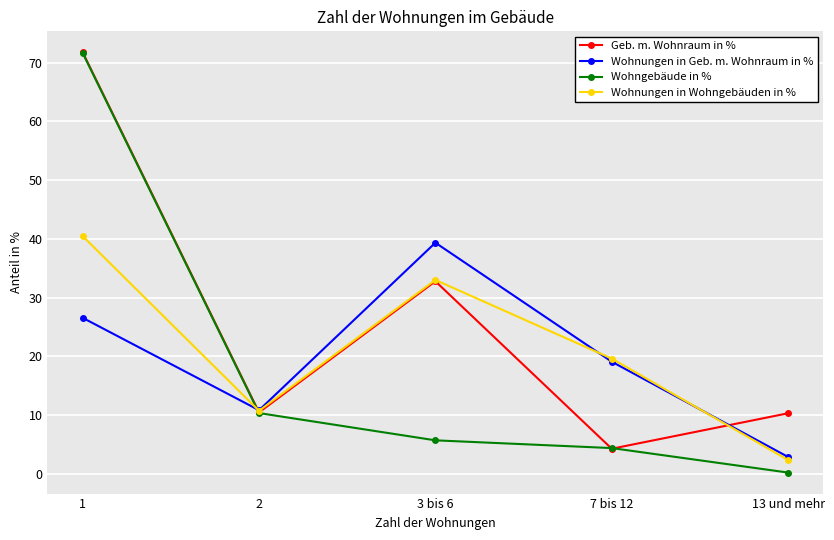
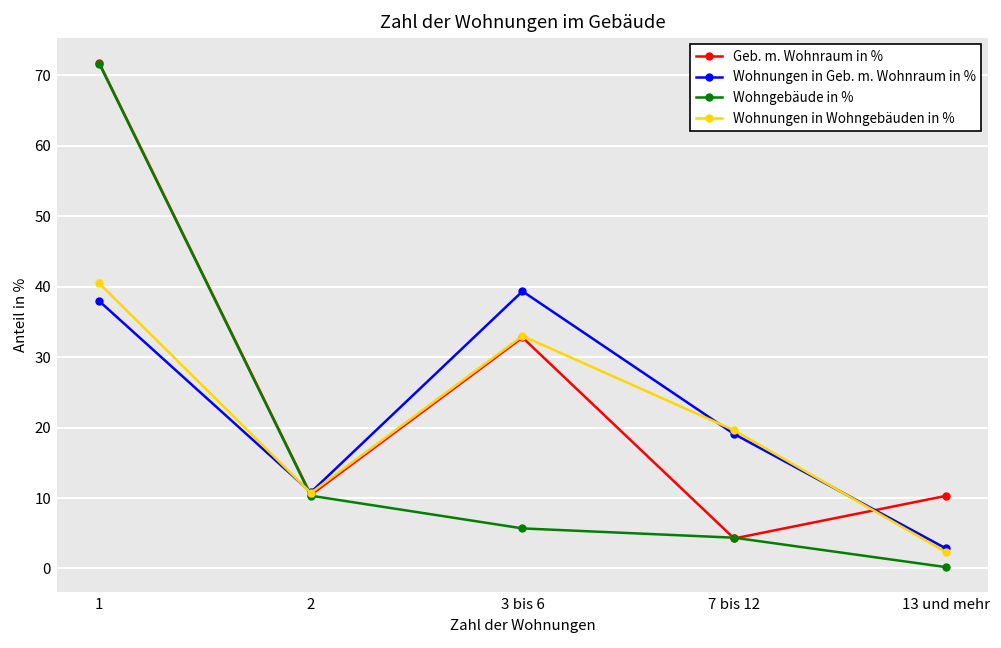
Wohnungen in Geb. m. Wohnraum in %, 1: 27 -> 38
